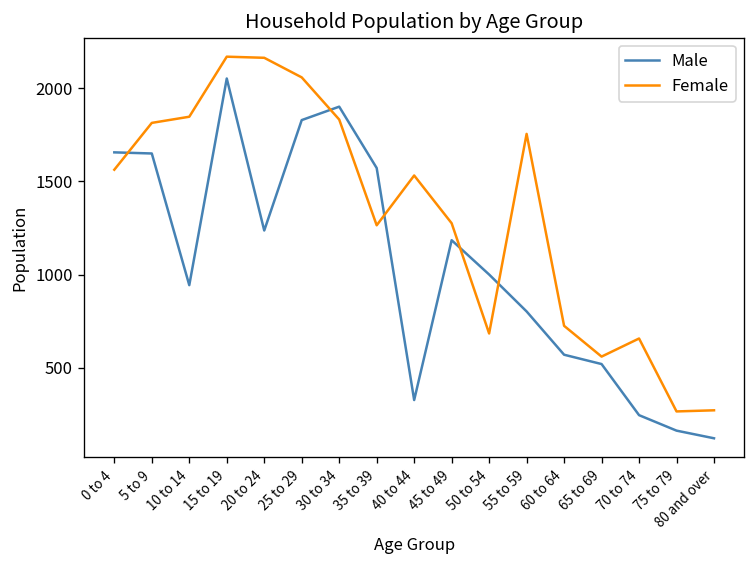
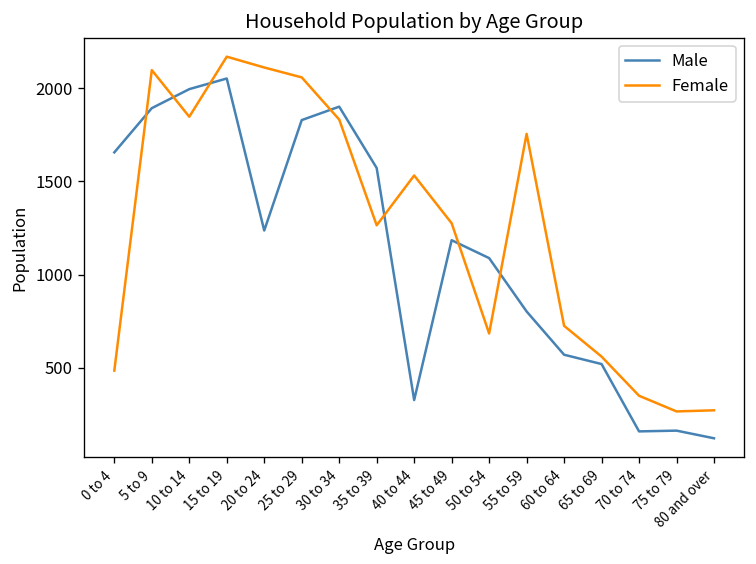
Female, 0 to 4: 1560 -> 490
Male, 5 to 9: 1650 -> 1890
Female, 5 to 9: 1810 -> 2100
Male, 10 to 14: 940 -> 1990
Female, 20 to 24: 2160 -> 2110
Male, 50 to 54: 1000 -> 1090
Male, 70 to 74: 250 -> 160
Female, 70 to 74: 660 -> 350
